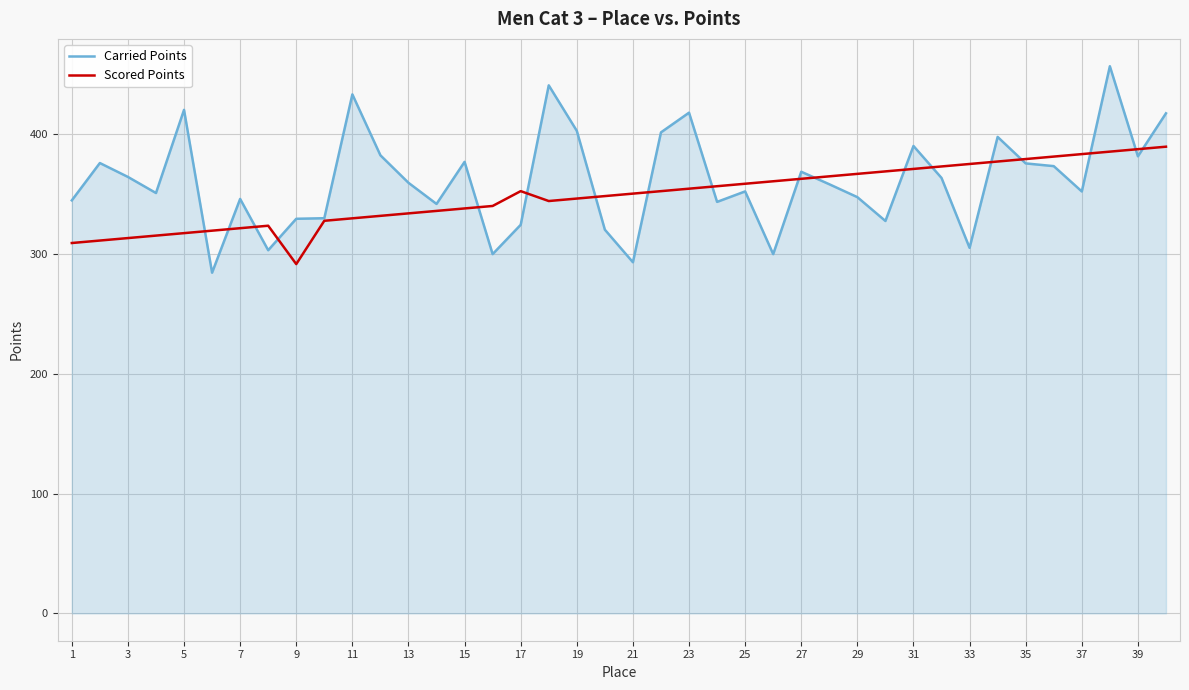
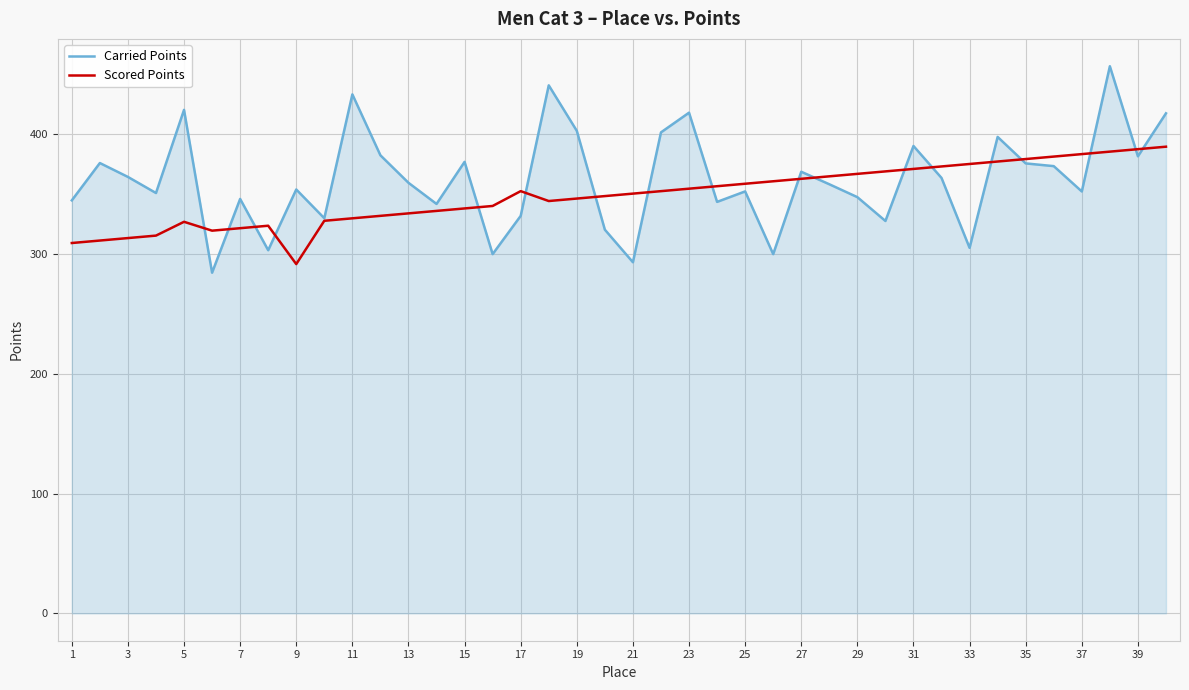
Scored Points, 5: 318 -> 327
Carried Points, 9: 330 -> 354
Carried Points, 17: 325 -> 332
